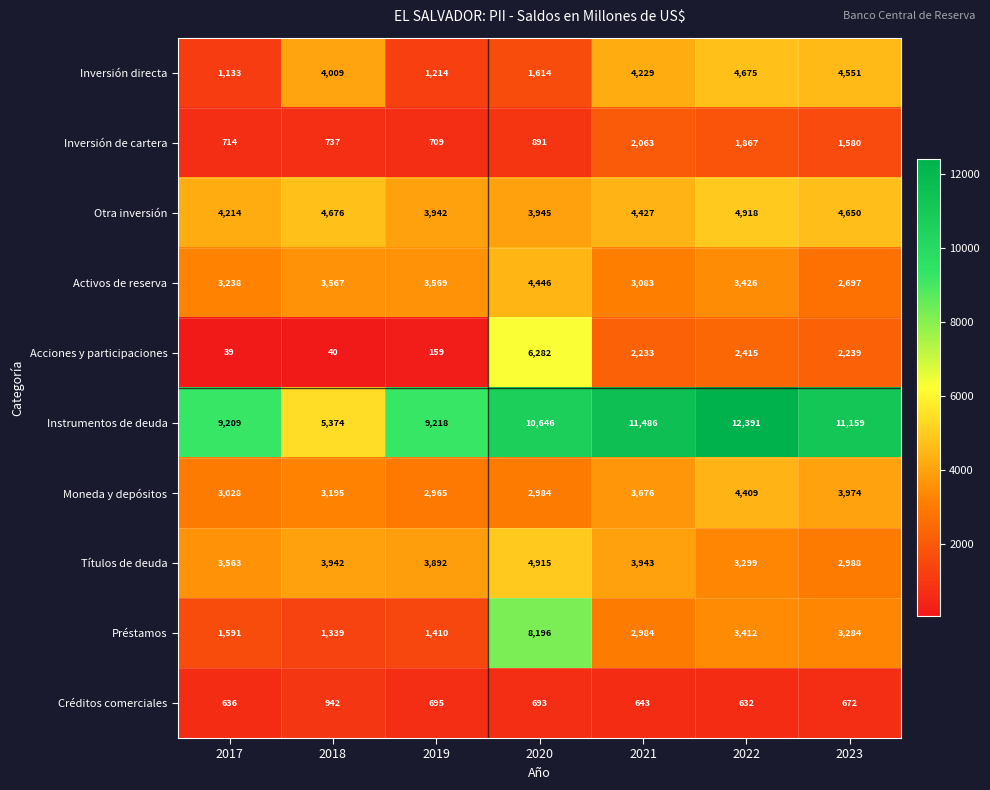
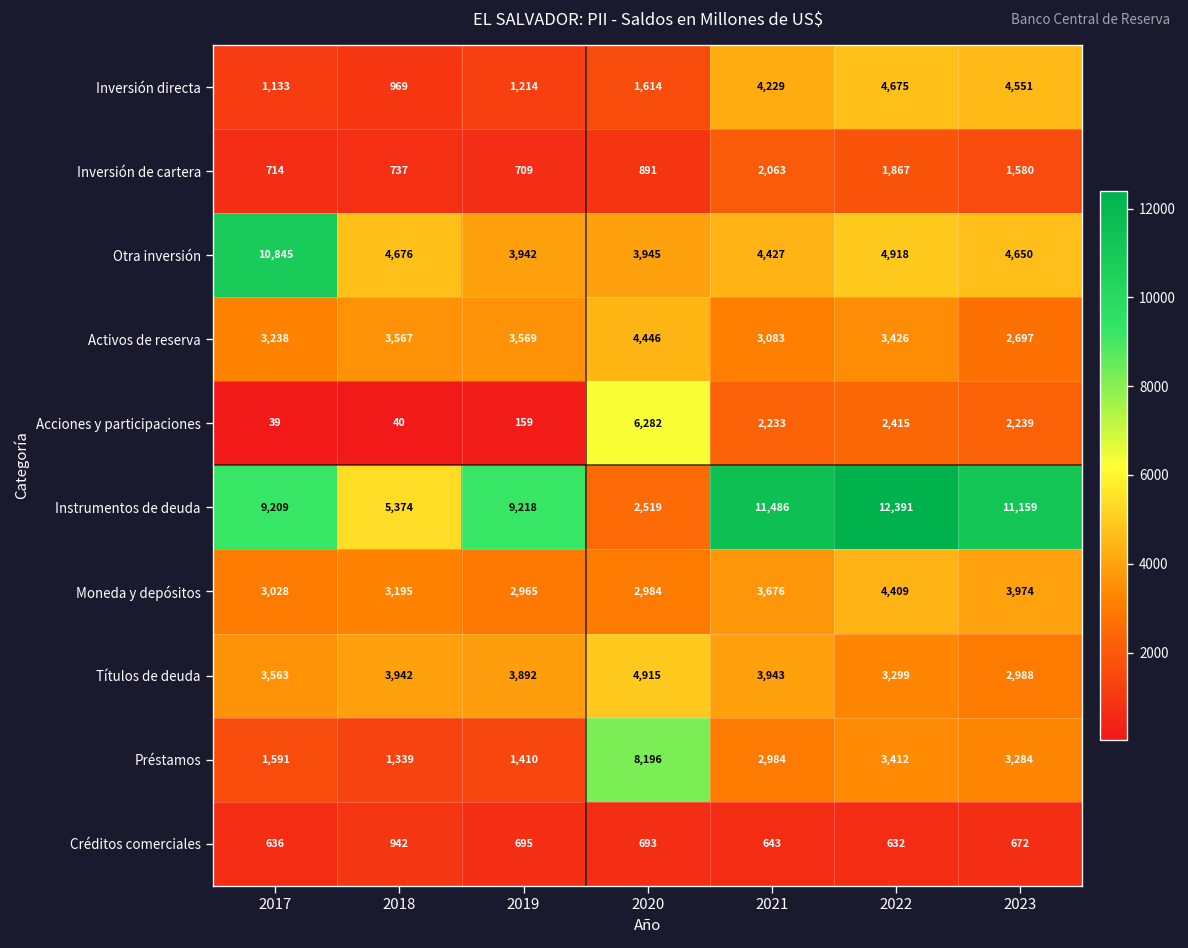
Inversión directa, 2018: 4,009 -> 969
Otra inversión, 2017: 4,214 -> 10,845
Instrumentos de deuda, 2020: 10,646 -> 2,519
